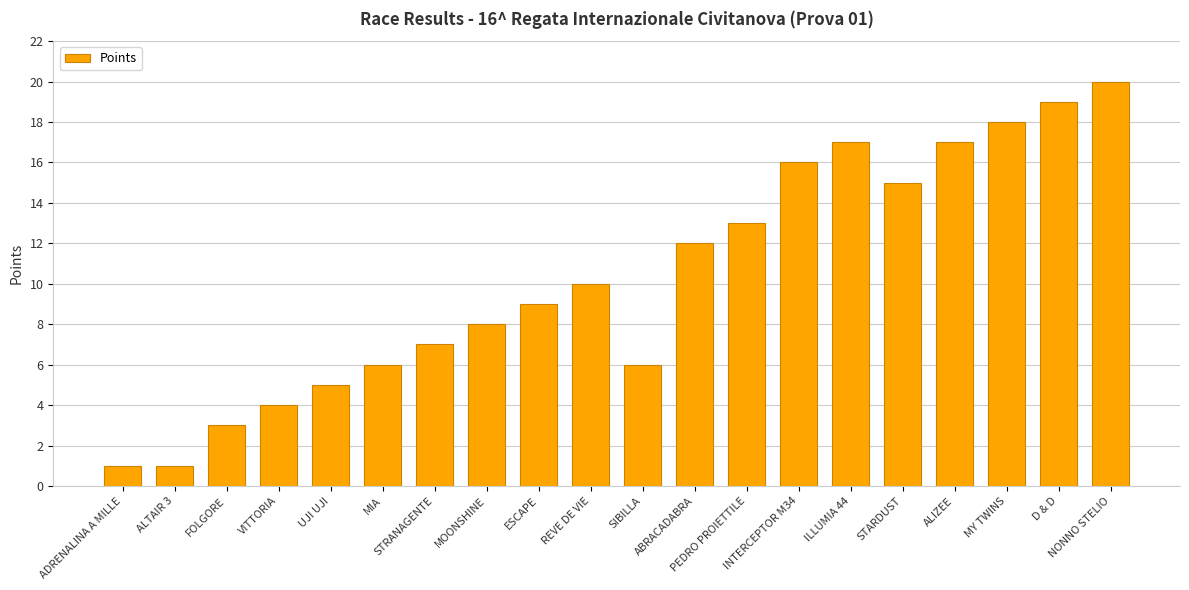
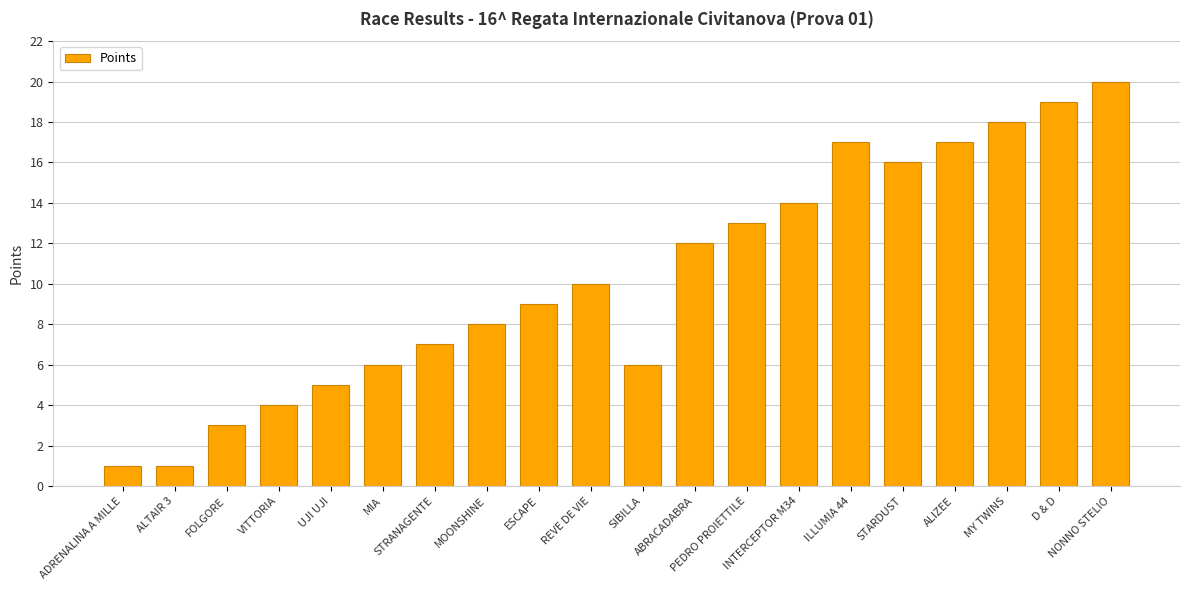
INTERCEPTOR M34: 16 -> 14
STARDUST: 15 -> 16
